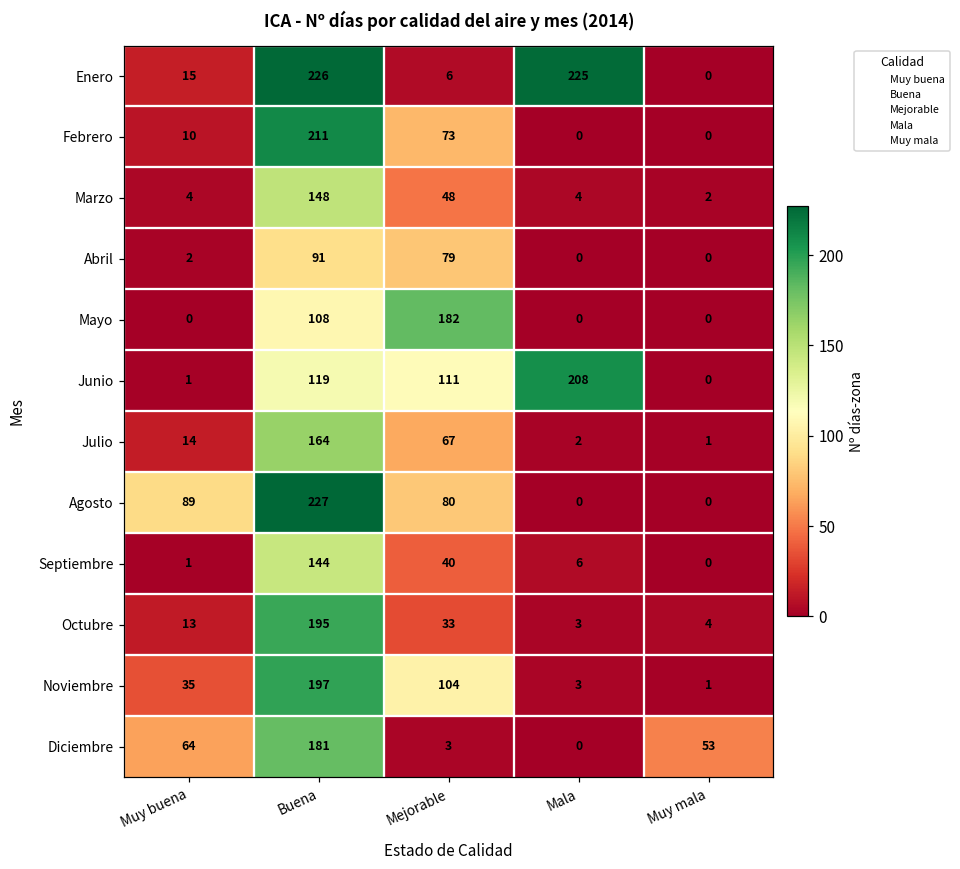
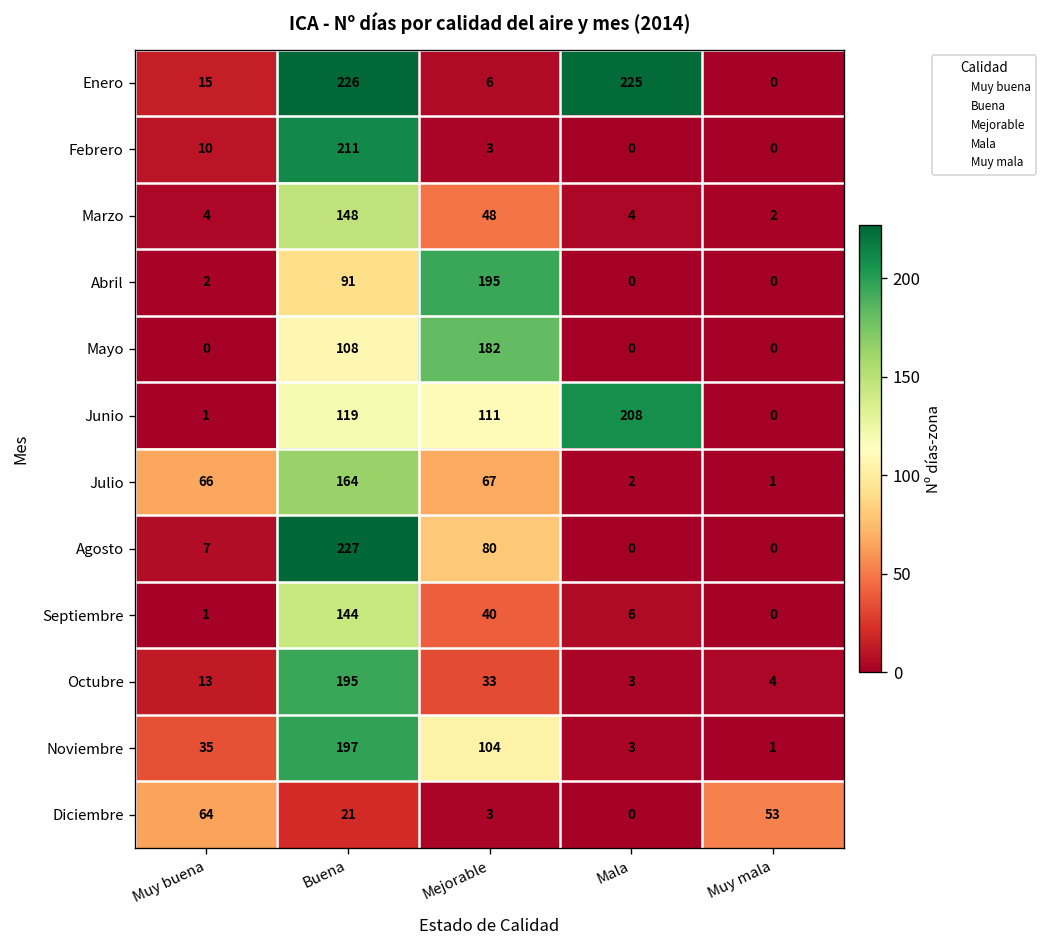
Febrero, Mejorable: 73 -> 3
Abril, Mejorable: 79 -> 195
Julio, Muy buena: 14 -> 66
Agosto, Muy buena: 89 -> 7
Diciembre, Buena: 181 -> 21
